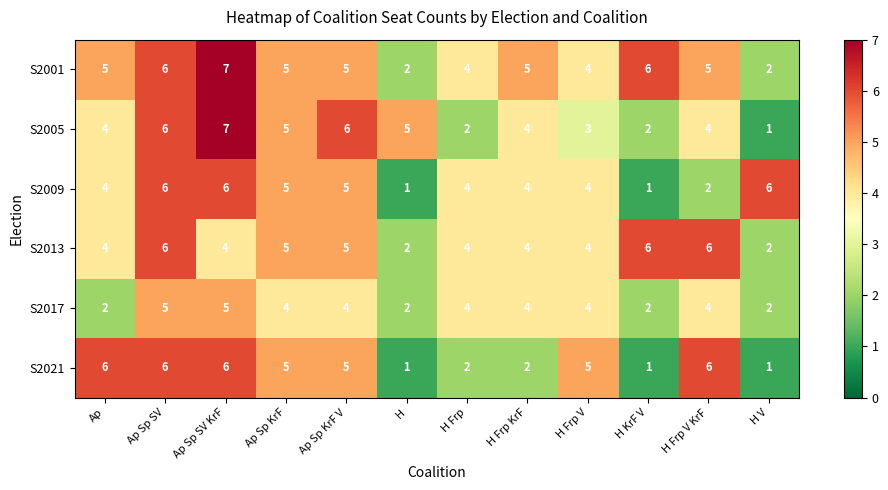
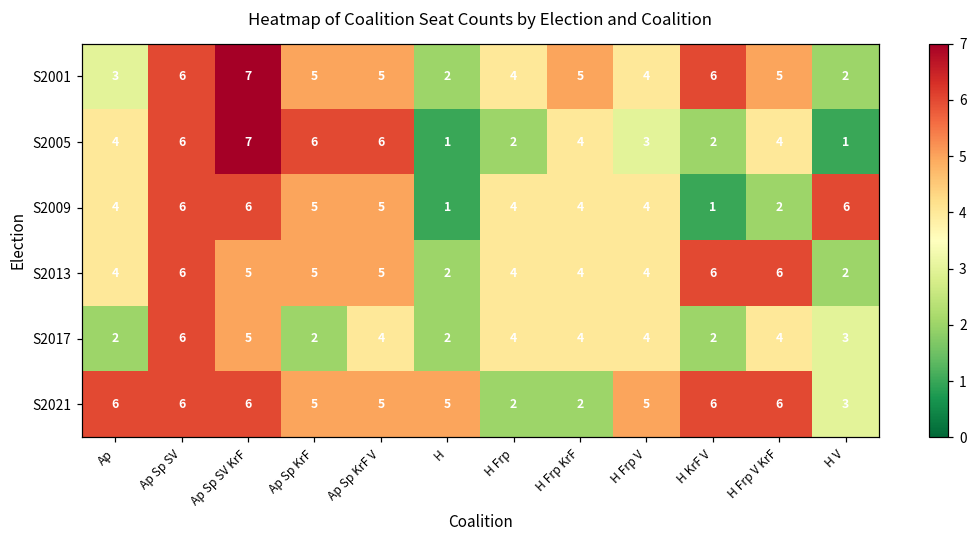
S2001, Ap: 5 -> 3
S2005, Ap Sp KrF: 5 -> 6
S2005, H: 5 -> 1
S2013, Ap Sp SV KrF: 4 -> 5
S2017, Ap Sp SV: 5 -> 6
S2017, Ap Sp KrF: 4 -> 2
S2017, H V: 2 -> 3
S2021, H: 1 -> 5
S2021, H KrF V: 1 -> 6
S2021, H V: 1 -> 3
